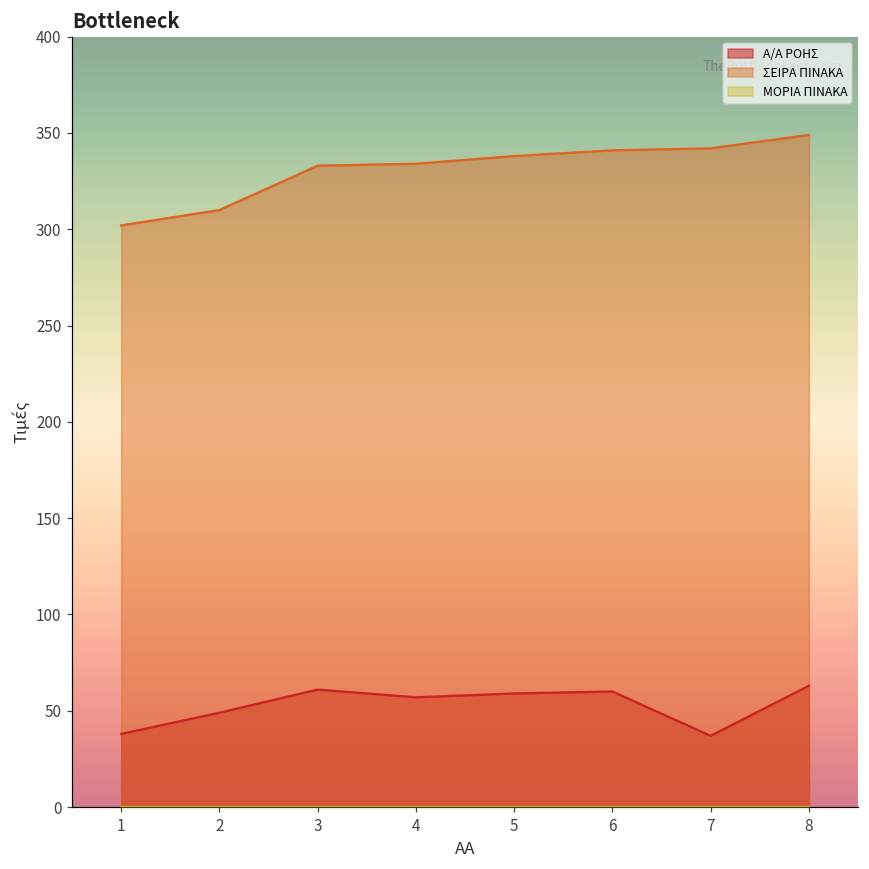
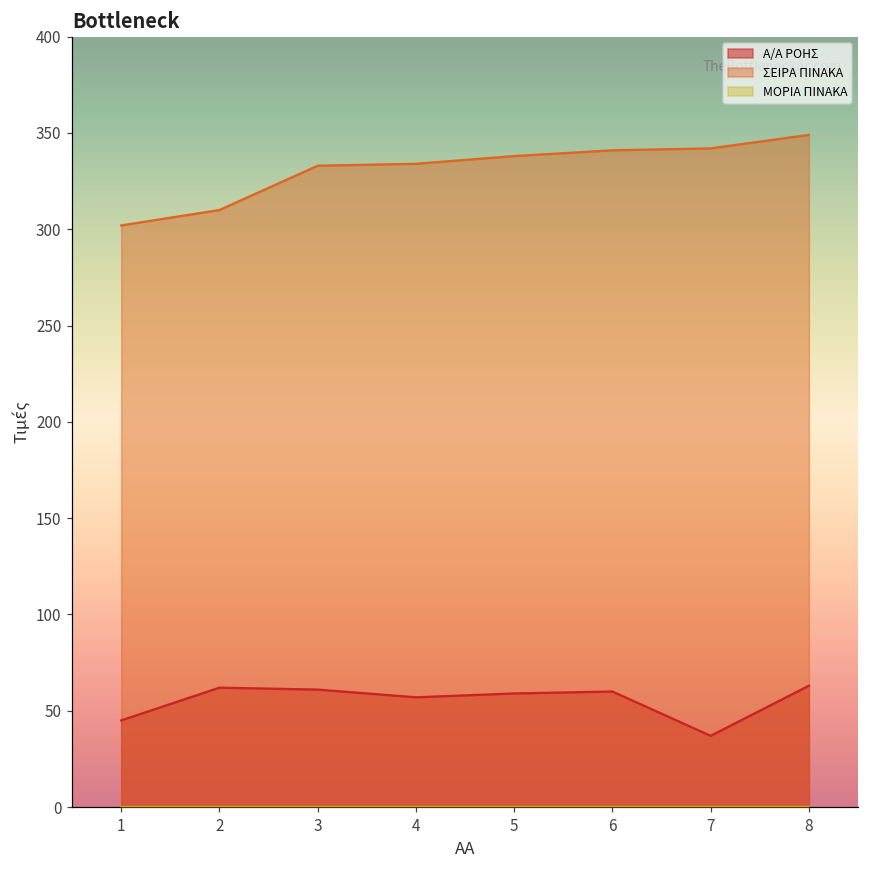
Α/Α ΡΟΗΣ, 1: 38 -> 45
Α/Α ΡΟΗΣ, 2: 49 -> 62
